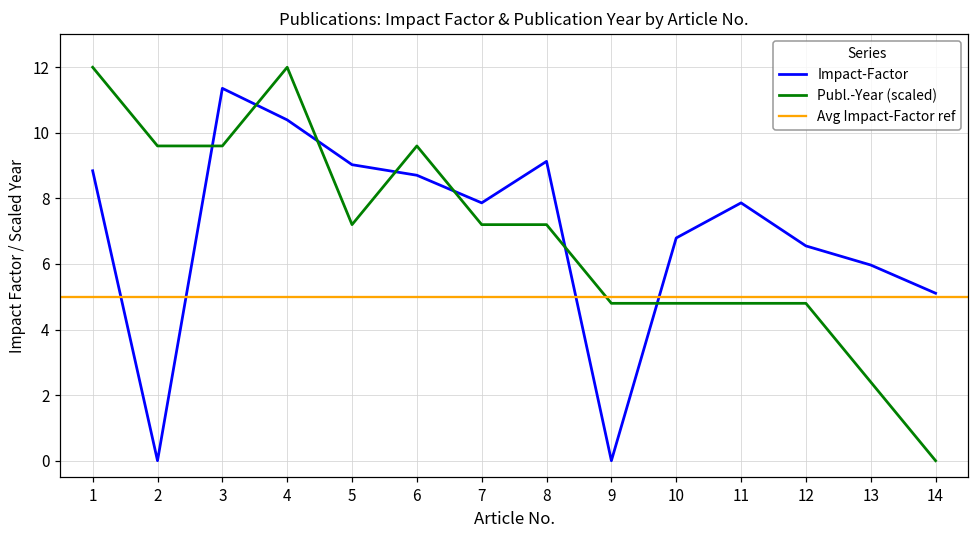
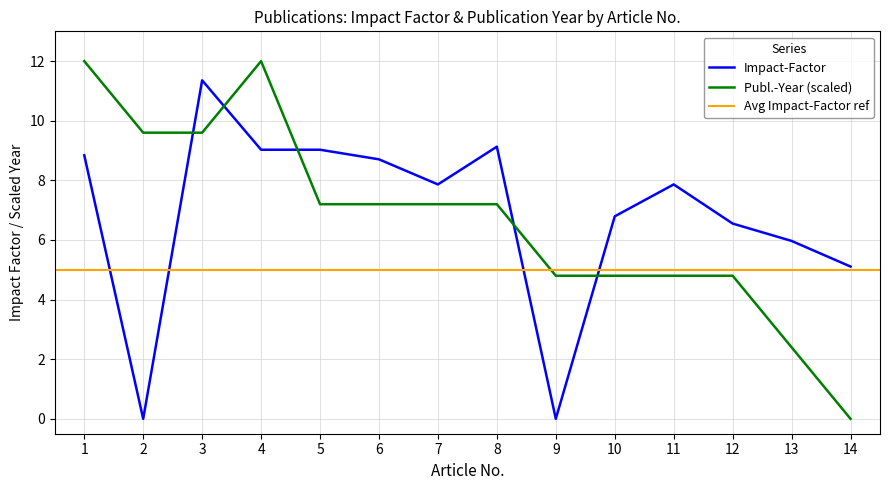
Impact-Factor, 4: 10.4 -> 9.0
Publ.-Year (scaled), 6: 9.6 -> 7.2
